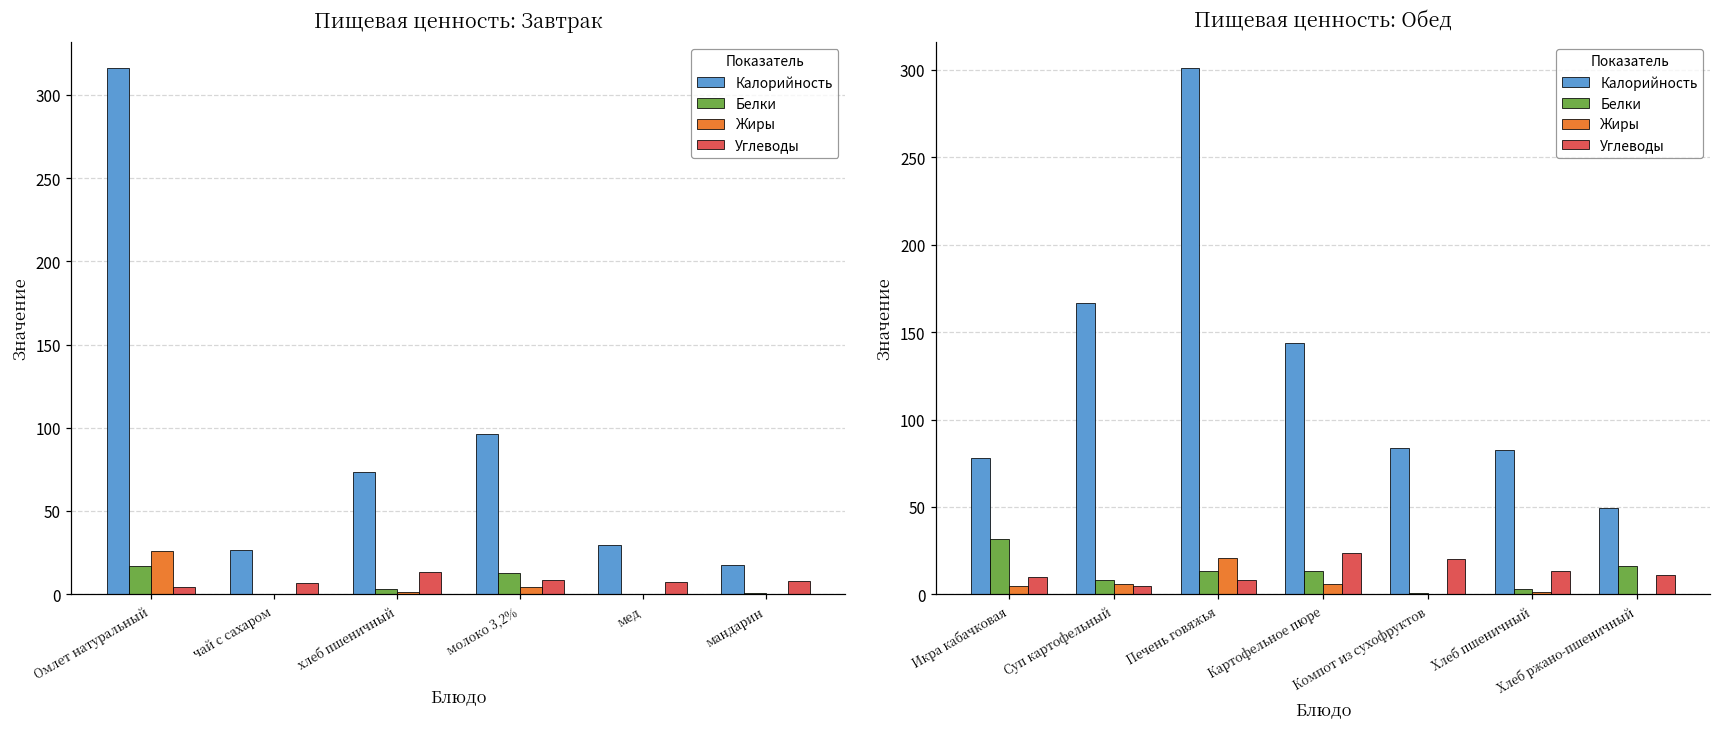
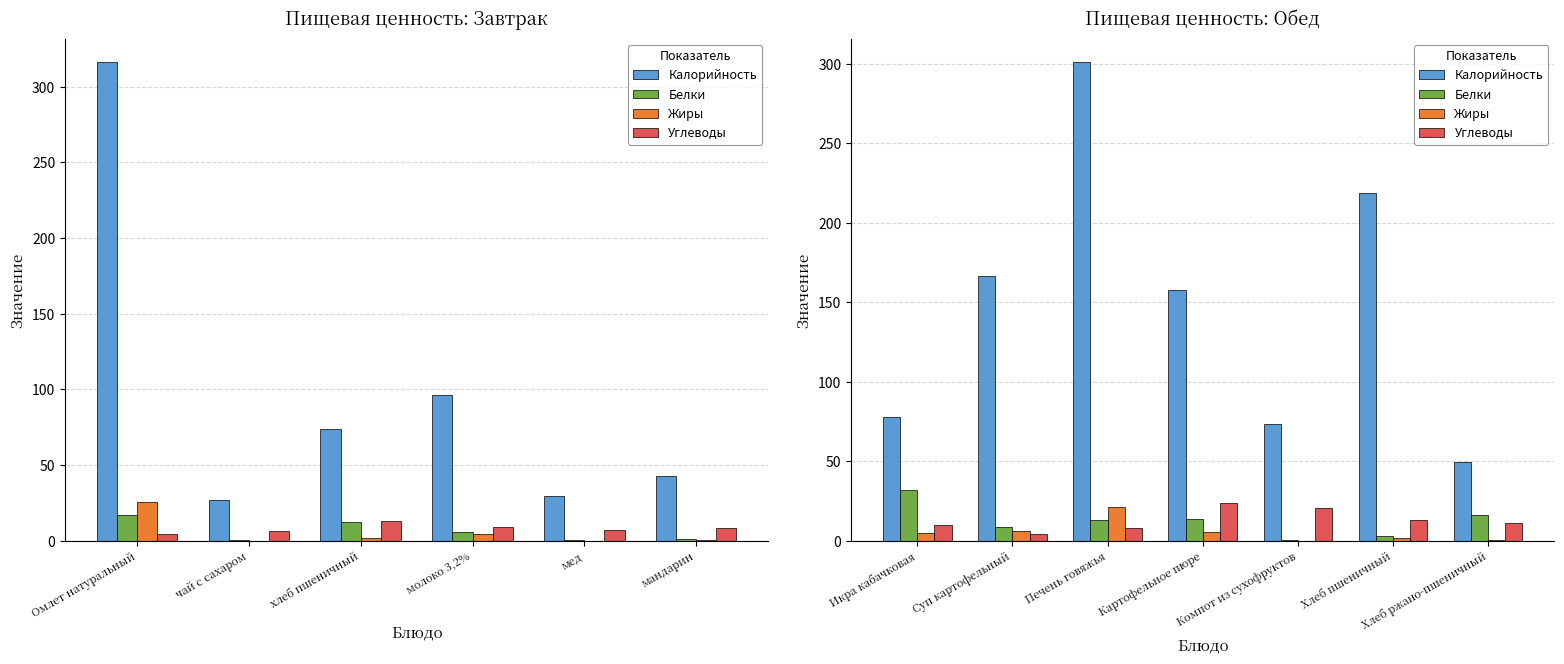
Пищевая ценность: Завтрак, Белки, хлеб пшеничный: 3 -> 12
Пищевая ценность: Завтрак, Белки, молоко 3,2%: 13 -> 5
Пищевая ценность: Завтрак, Калорийность, мандарин: 18 -> 43
Пищевая ценность: Обед, Калорийность, Картофельное пюре: 144 -> 158
Пищевая ценность: Обед, Калорийность, Компот из сухофруктов: 84 -> 74
Пищевая ценность: Обед, Калорийность, Хлеб пшеничный: 83 -> 219
